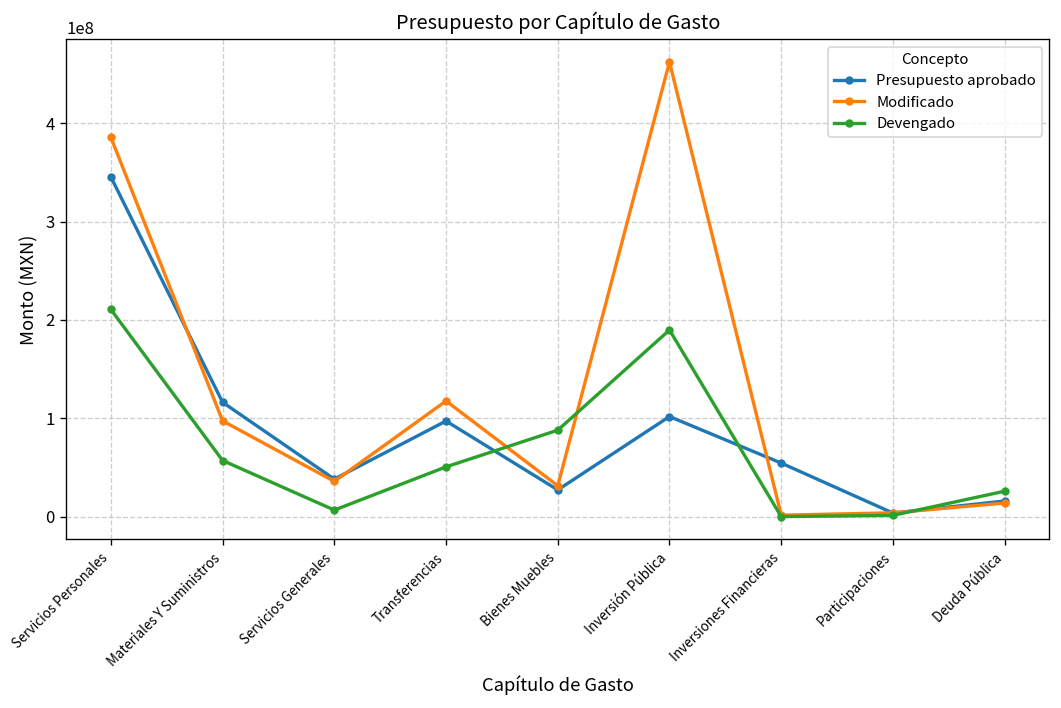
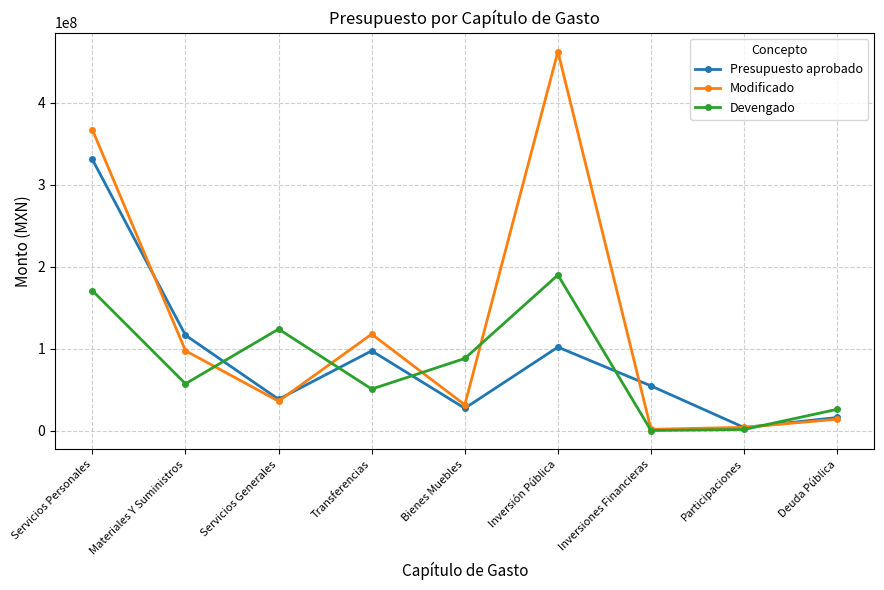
Presupuesto aprobado, Servicios Personales: 350000000 -> 330000000
Modificado, Servicios Personales: 390000000 -> 370000000
Devengado, Servicios Personales: 210000000 -> 170000000
Devengado, Servicios Generales: 10000000 -> 120000000
